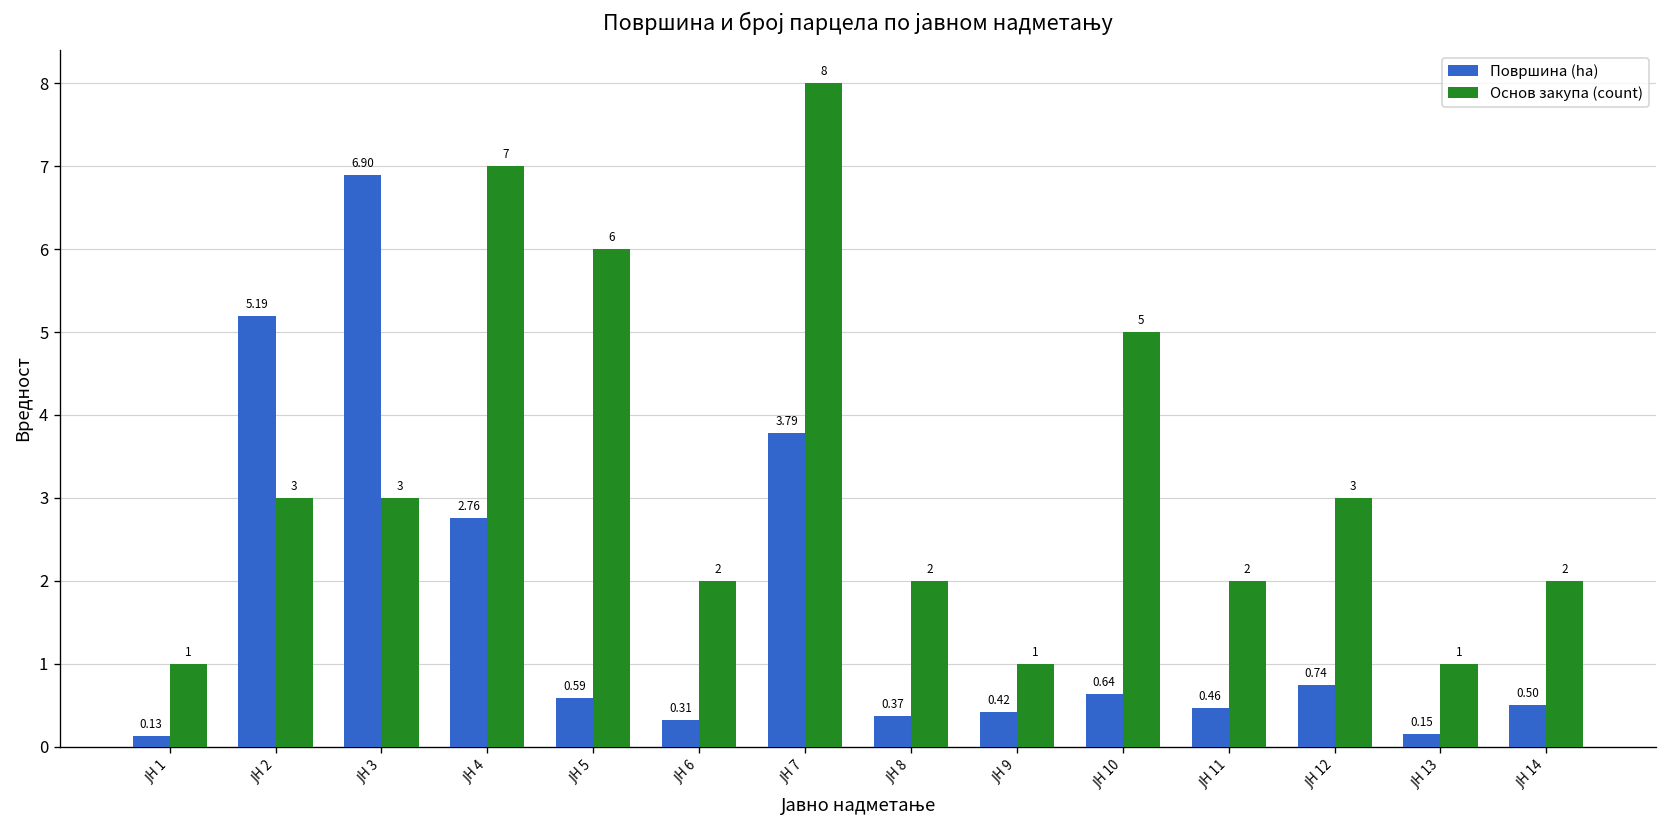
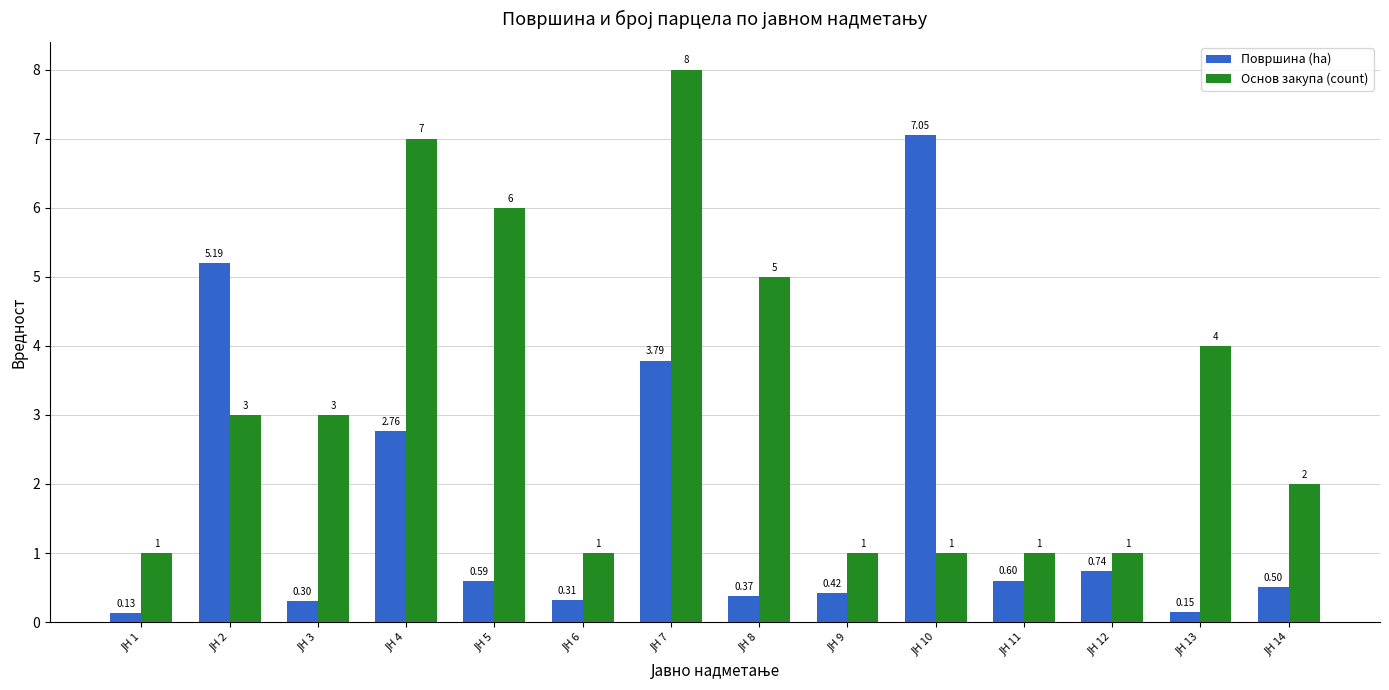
Површина (ha), ЈН 3: 6.90 -> 0.30
Основ закупа (count), ЈН 6: 2 -> 1
Основ закупа (count), ЈН 8: 2 -> 5
Површина (ha), ЈН 10: 0.64 -> 7.05
Основ закупа (count), ЈН 10: 5 -> 1
Површина (ha), ЈН 11: 0.46 -> 0.60
Основ закупа (count), ЈН 11: 2 -> 1
Основ закупа (count), ЈН 12: 3 -> 1
Основ закупа (count), ЈН 13: 1 -> 4
